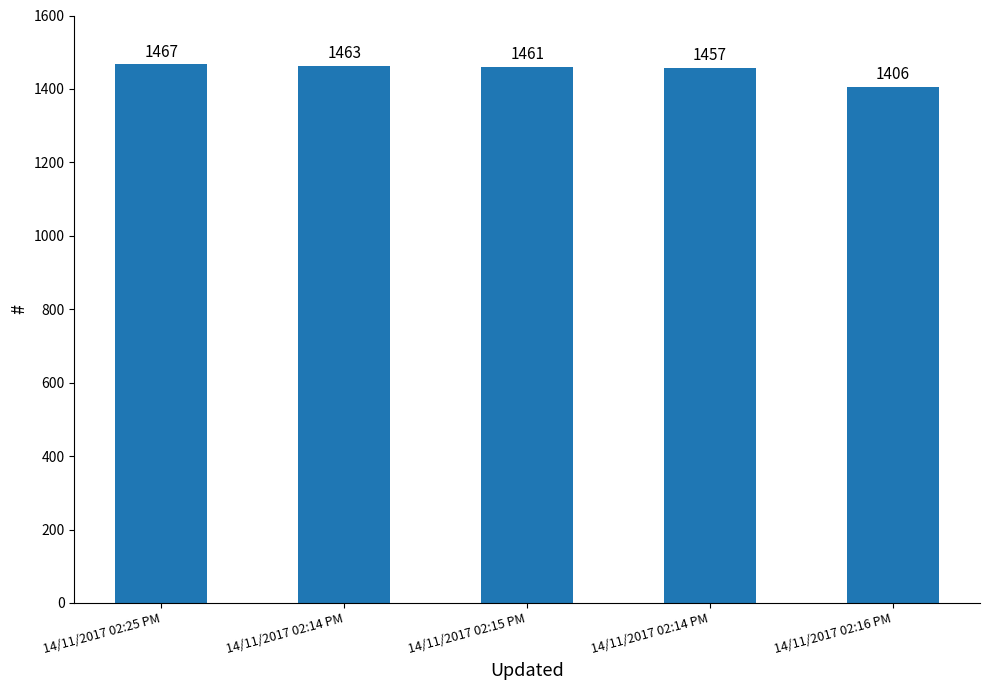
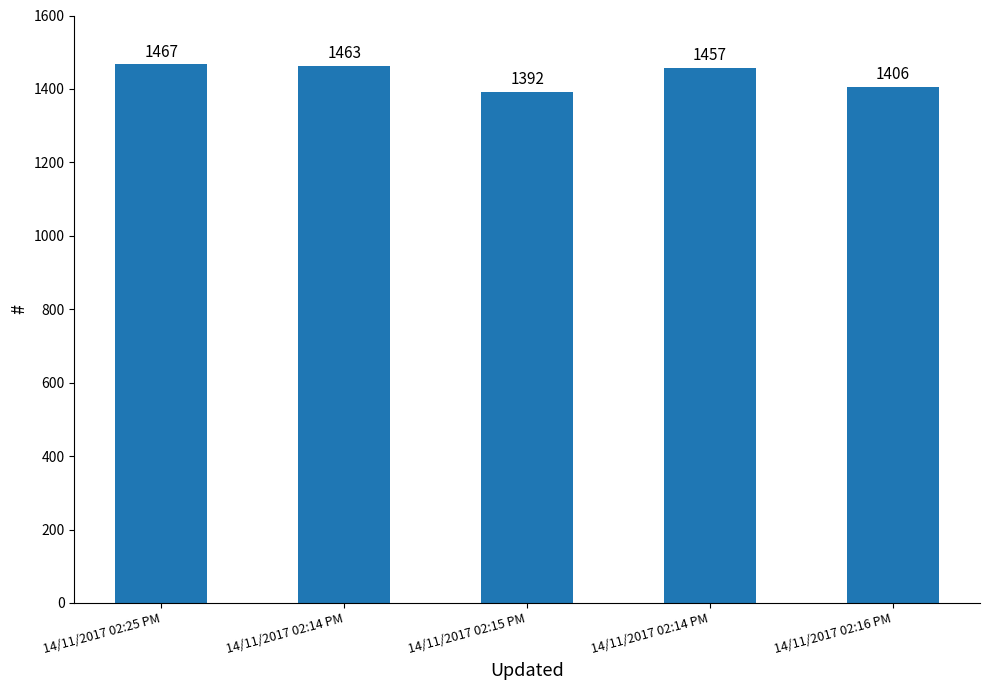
14/11/2017 02:15 PM: 1461 -> 1392
